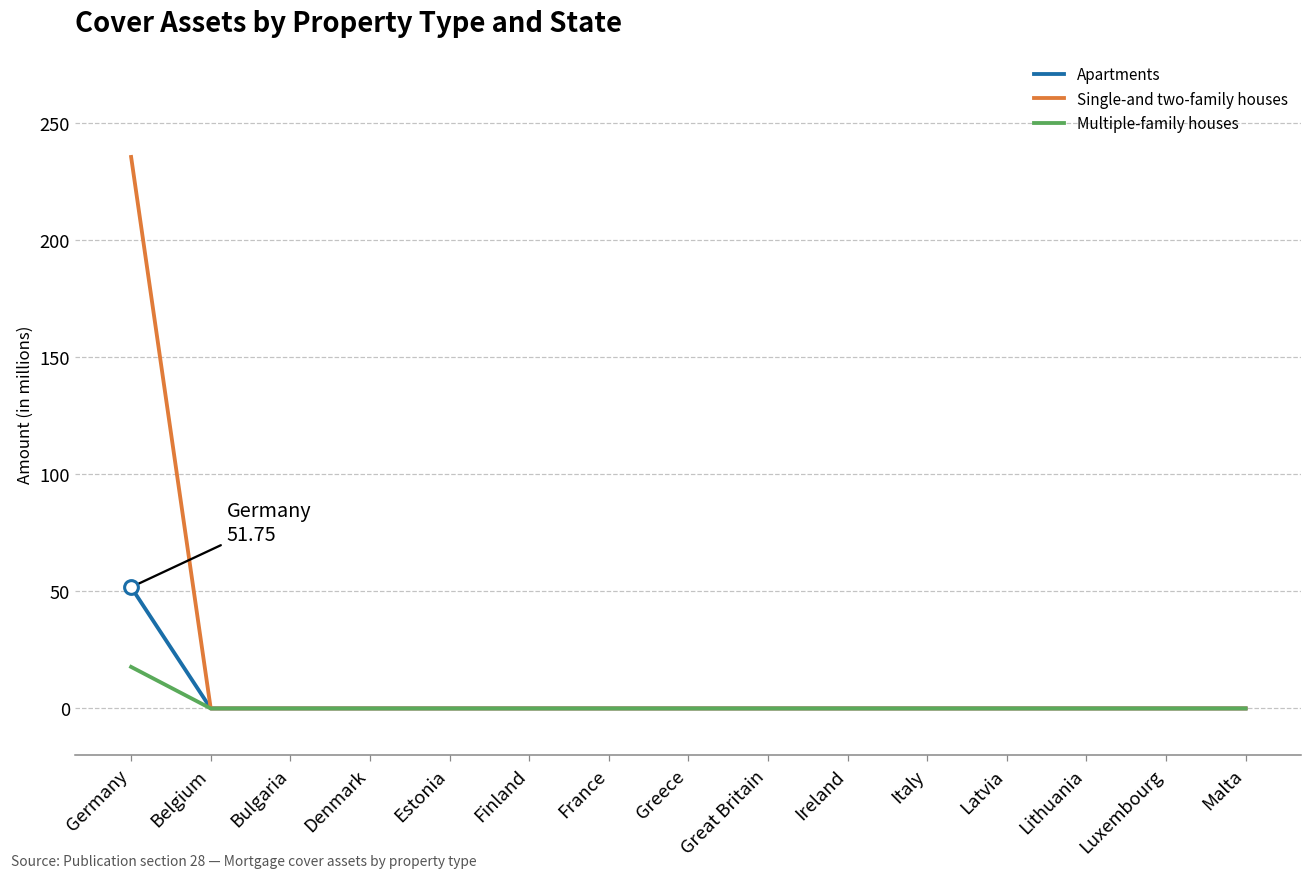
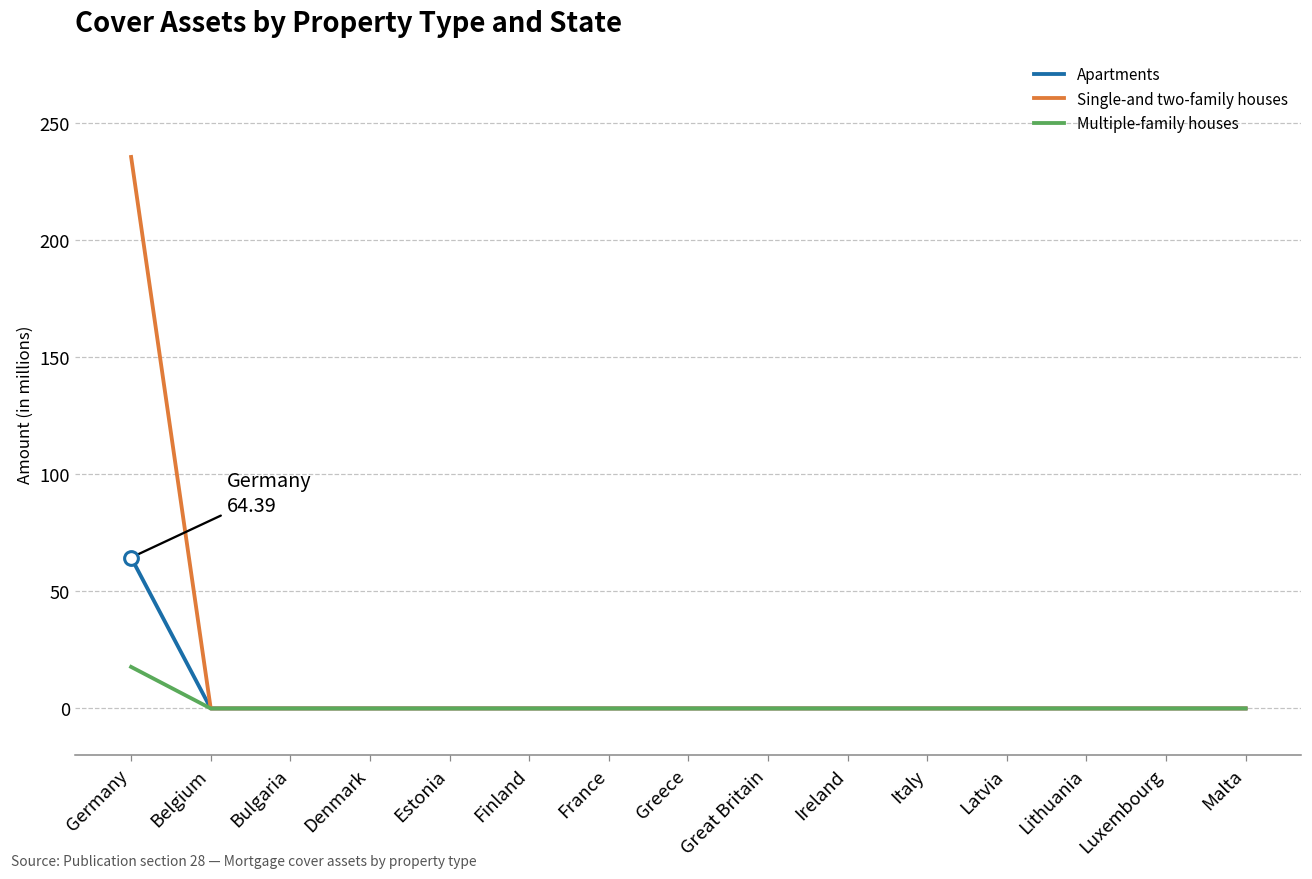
Apartments, Germany: 51.75 -> 64.39
